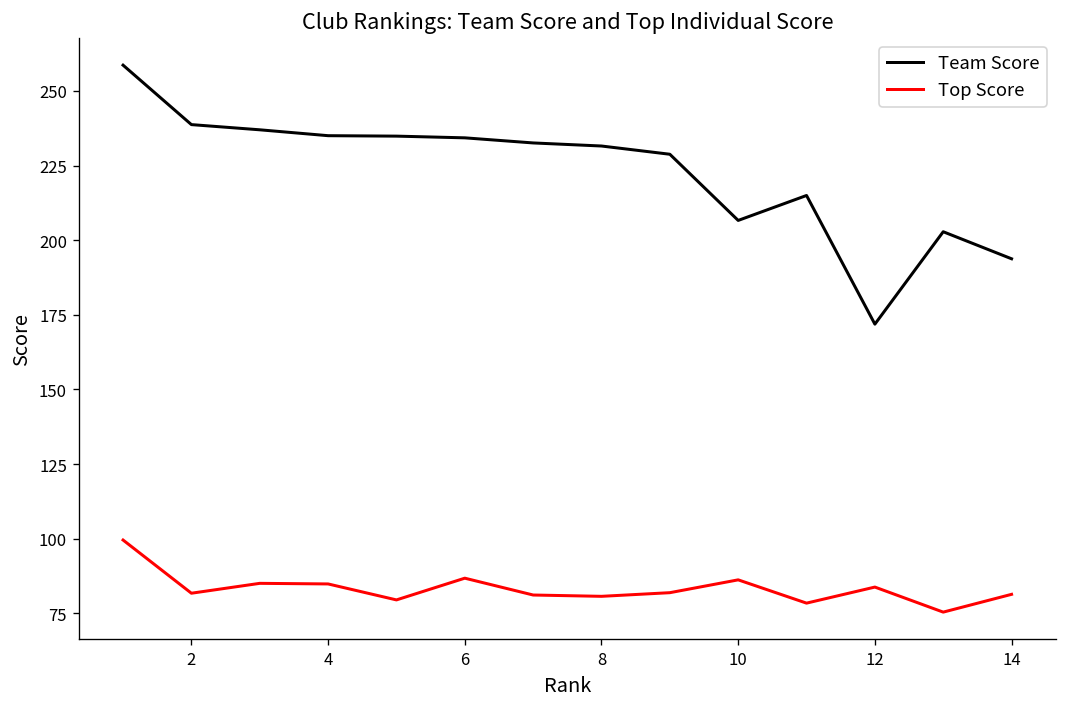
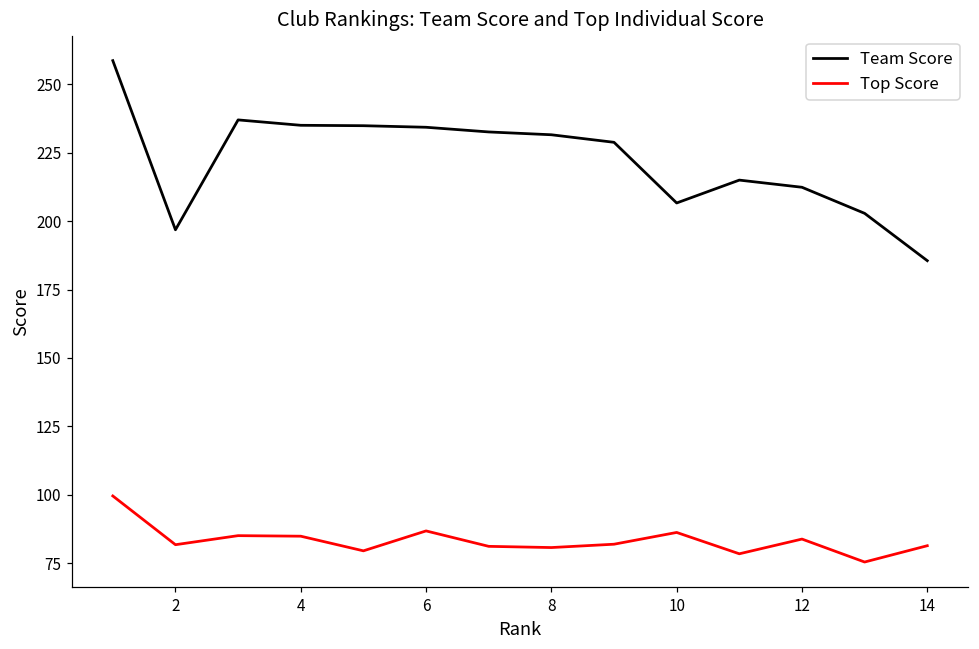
Team Score, 2: 239 -> 197
Team Score, 12: 172 -> 212
Team Score, 14: 194 -> 186
